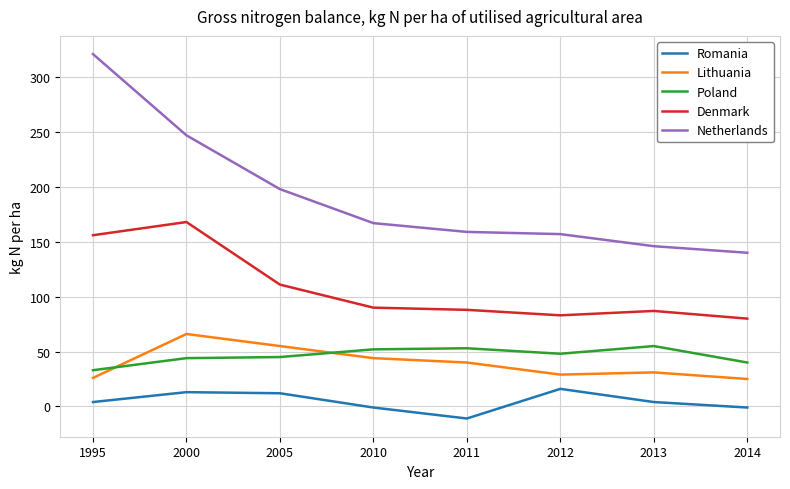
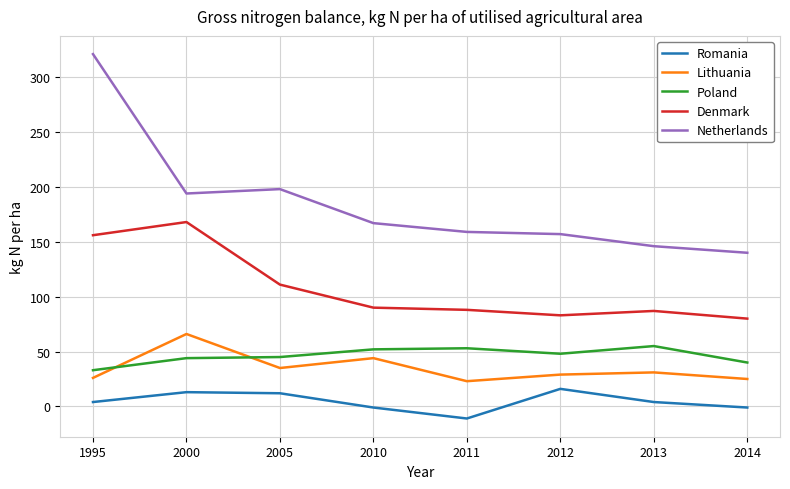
Netherlands, 2000: 247 -> 194
Lithuania, 2005: 55 -> 35
Lithuania, 2011: 40 -> 23
